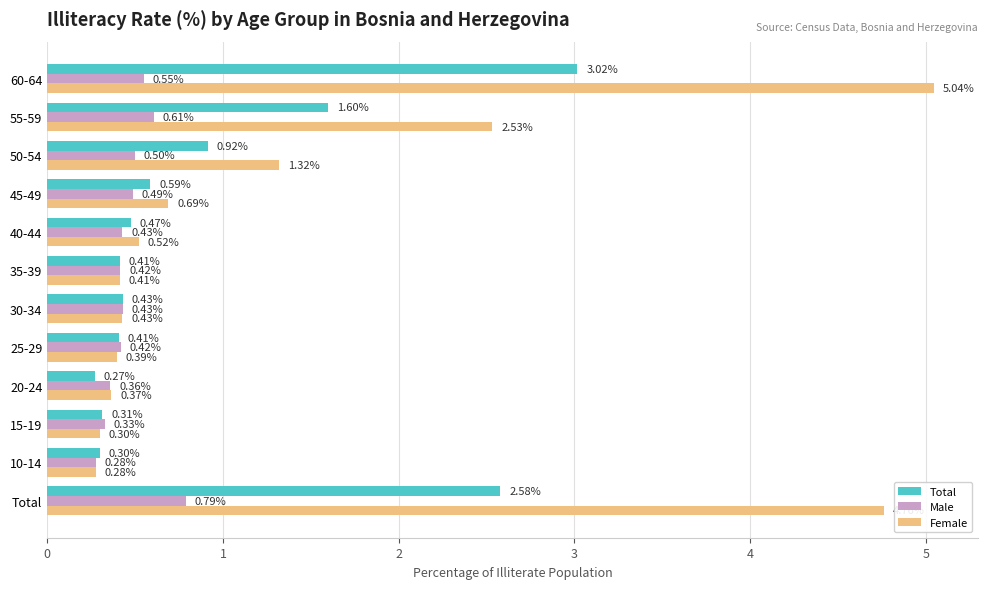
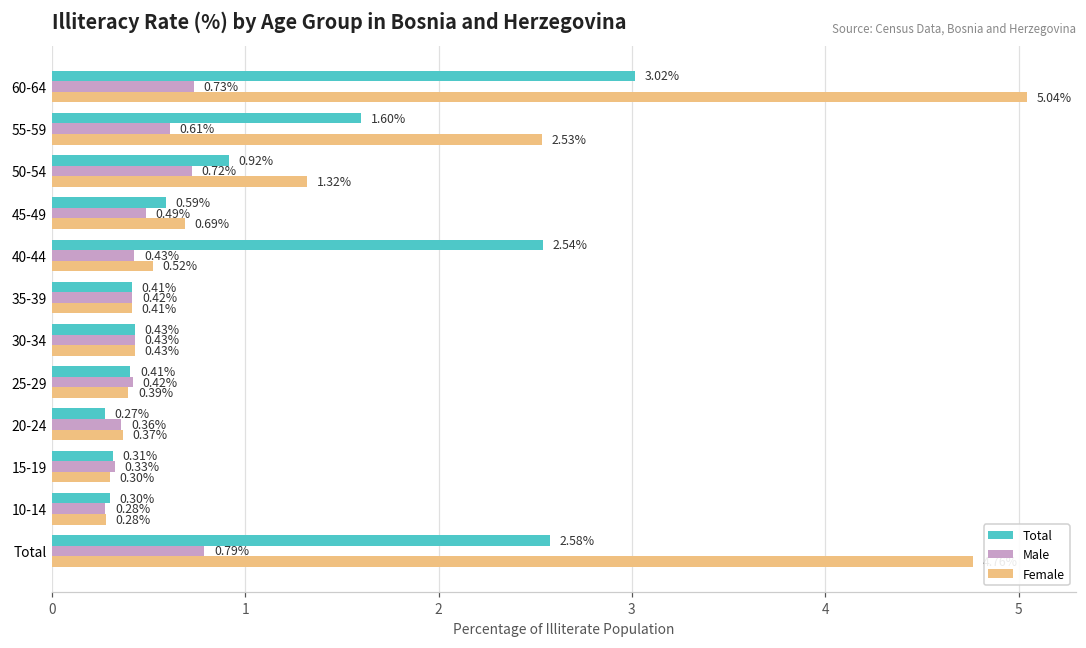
Male, 60-64: 0.55% -> 0.73%
Male, 50-54: 0.50% -> 0.72%
Total, 40-44: 0.47% -> 2.54%
